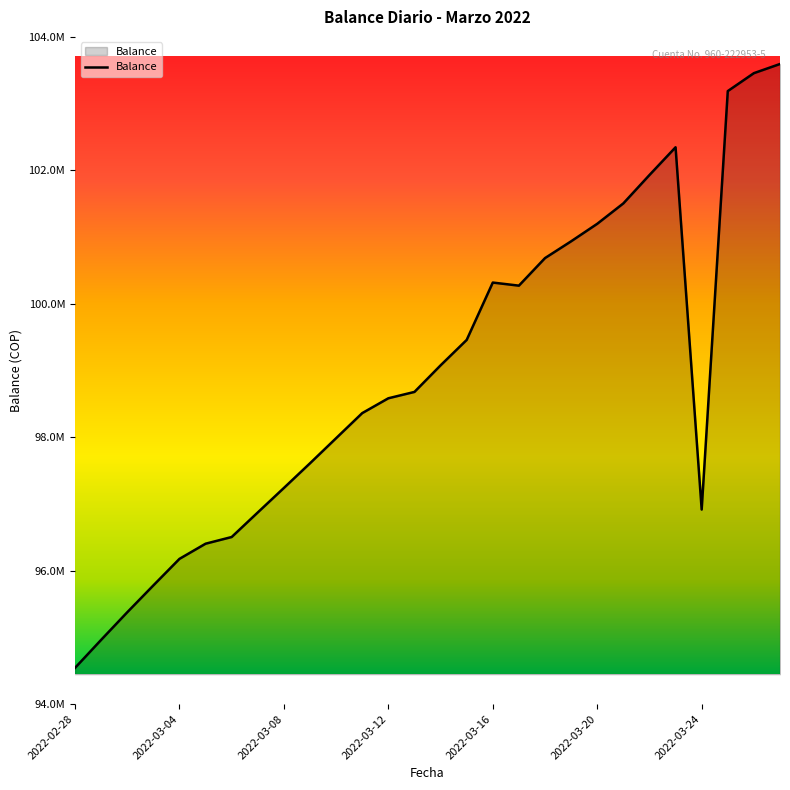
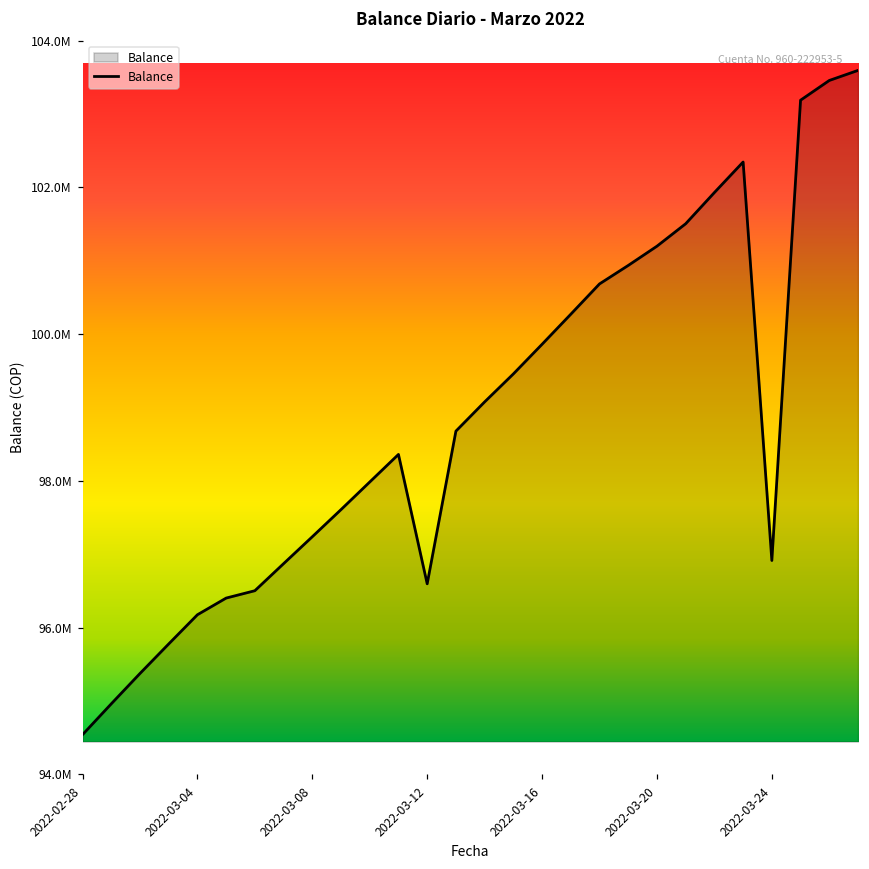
2022-03-12: 98600000 -> 96600000
2022-03-16: 100300000 -> 99900000
